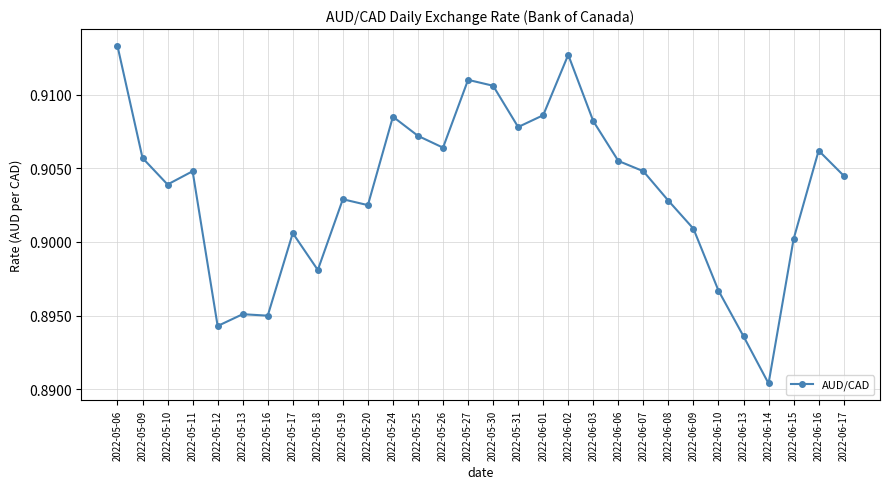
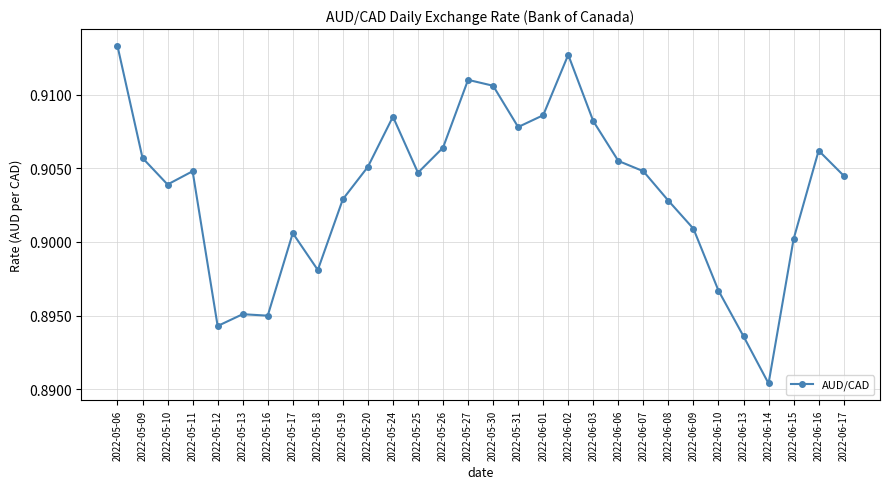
2022-05-20: 0.9025 -> 0.9051
2022-05-25: 0.9072 -> 0.9047
